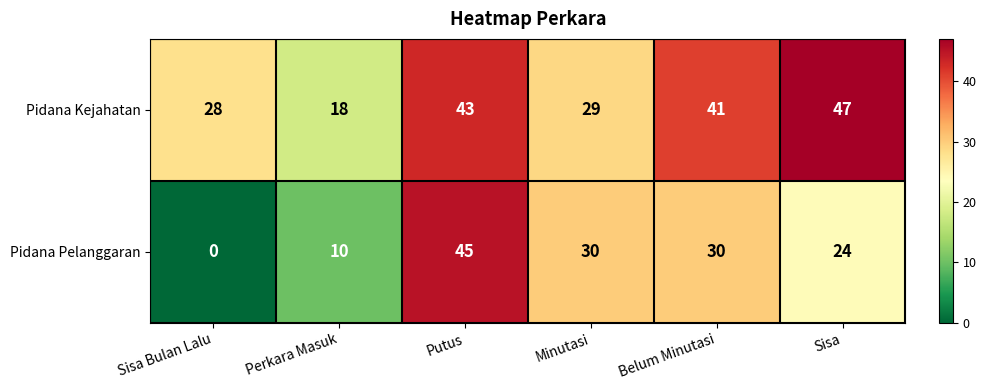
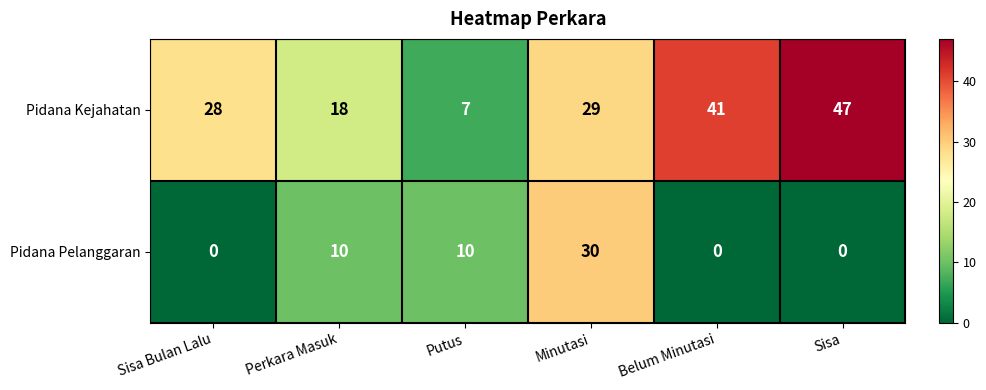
Pidana Kejahatan, Putus: 43 -> 7
Pidana Pelanggaran, Putus: 45 -> 10
Pidana Pelanggaran, Belum Minutasi: 30 -> 0
Pidana Pelanggaran, Sisa: 24 -> 0
